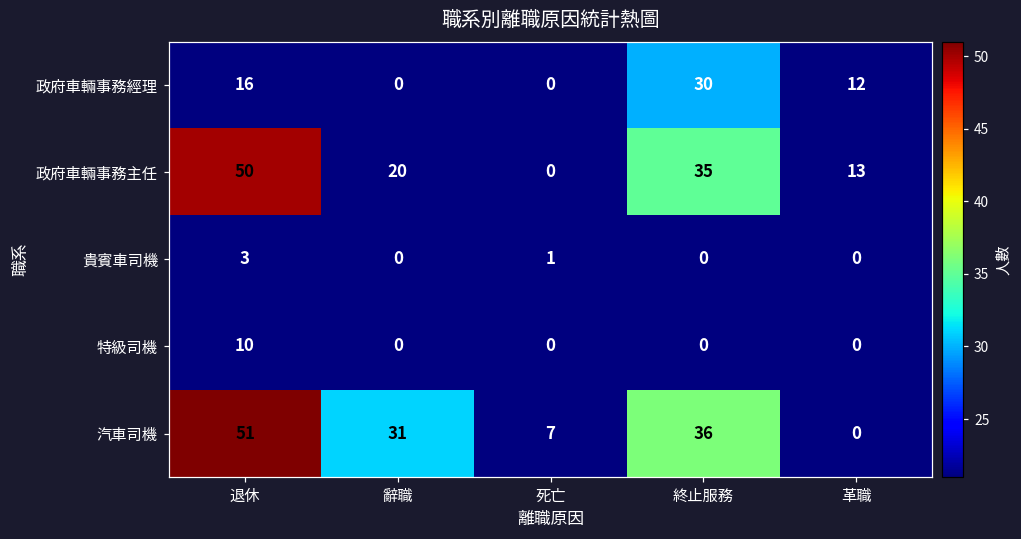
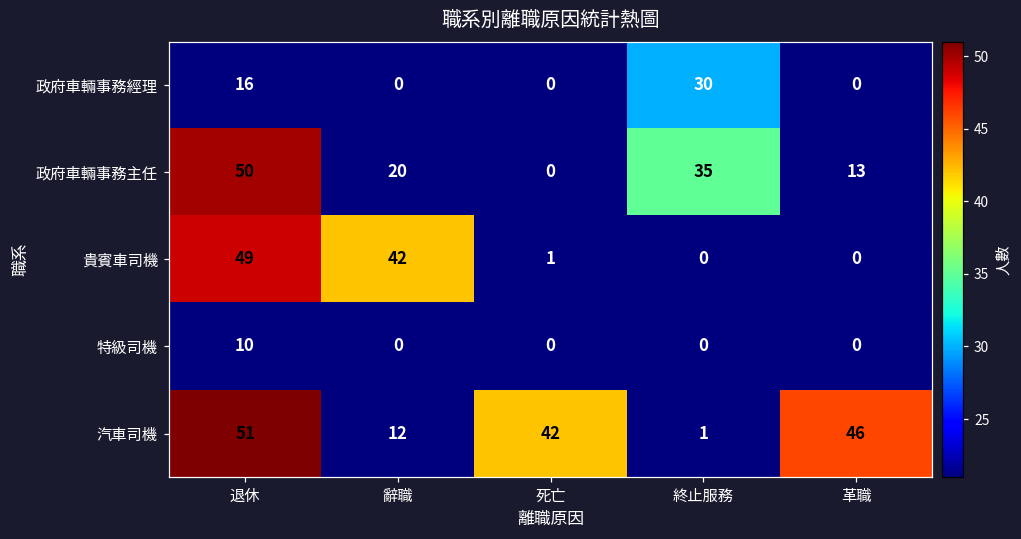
政府車輛事務經理, 革職: 12 -> 0
貴賓車司機, 退休: 3 -> 49
貴賓車司機, 辭職: 0 -> 42
汽車司機, 辭職: 31 -> 12
汽車司機, 死亡: 7 -> 42
汽車司機, 終止服務: 36 -> 1
汽車司機, 革職: 0 -> 46
